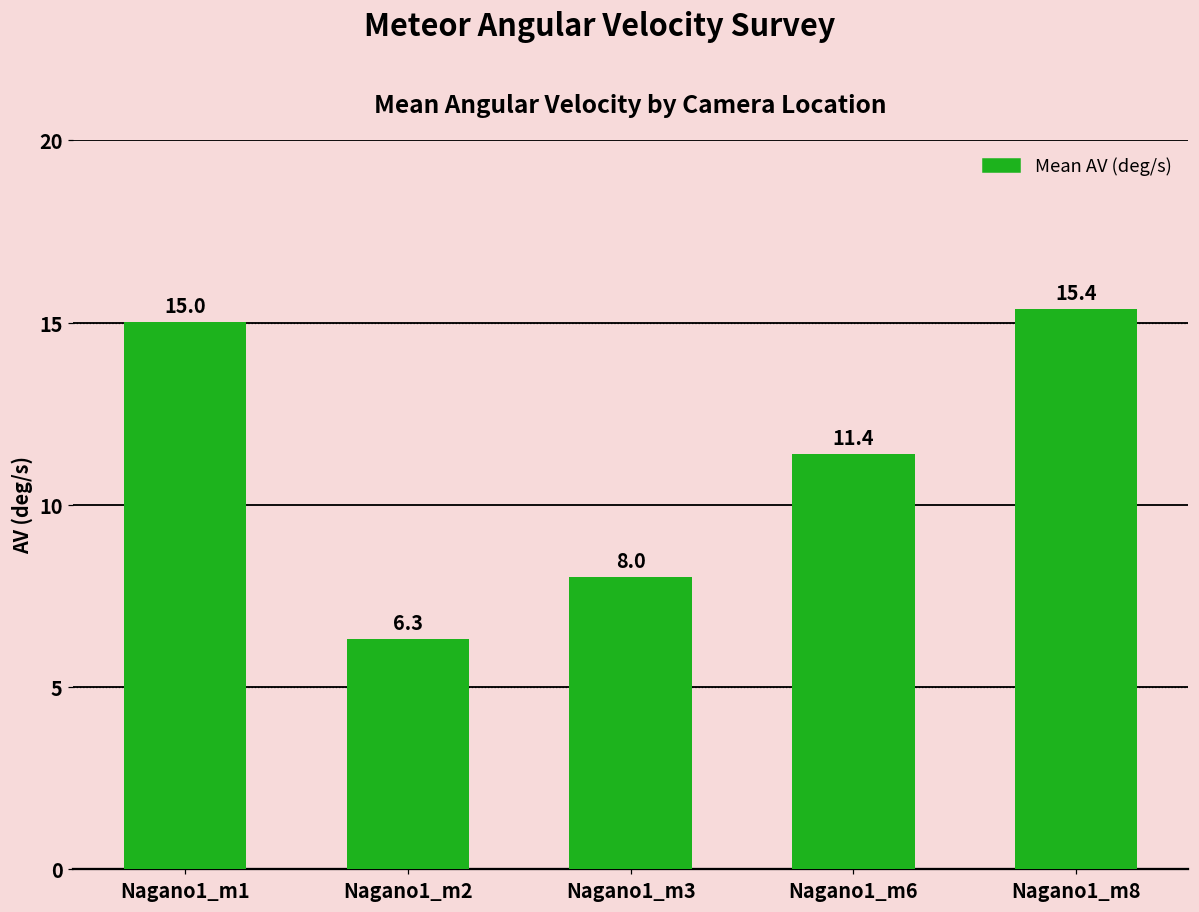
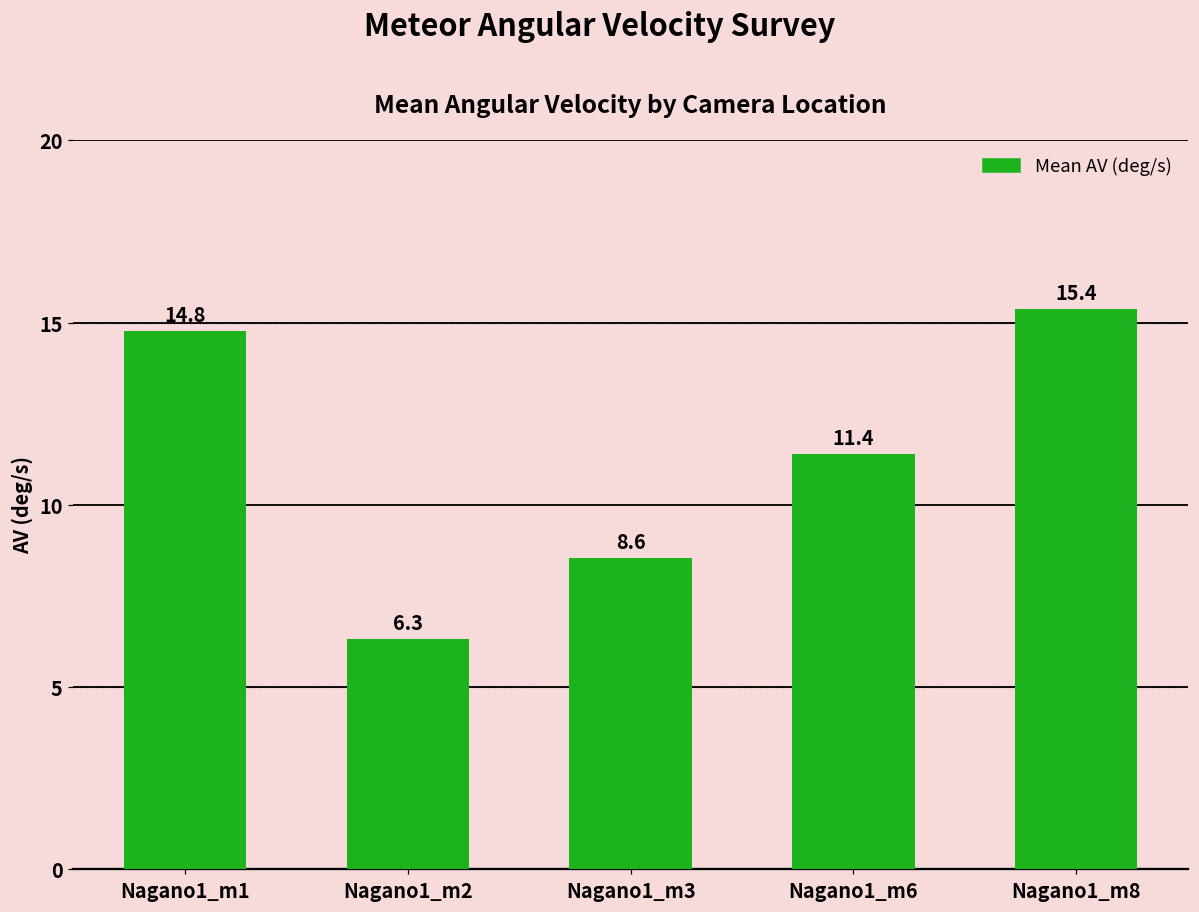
Nagano1_m1: 15.0 -> 14.8
Nagano1_m3: 8.0 -> 8.6
